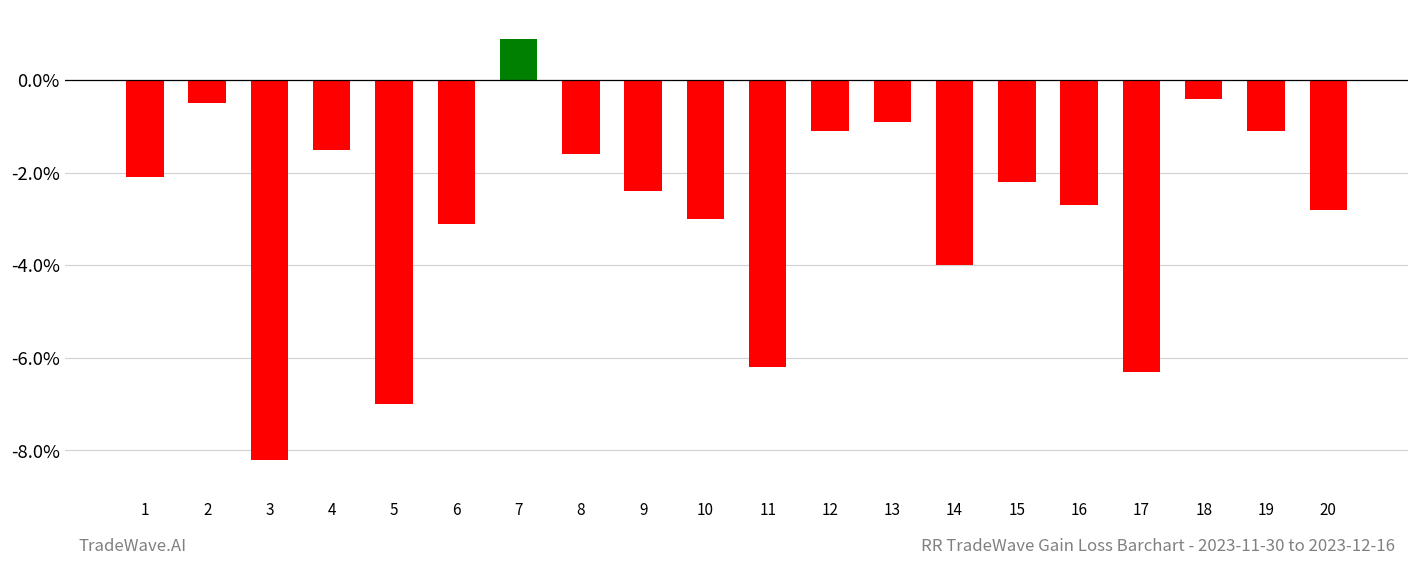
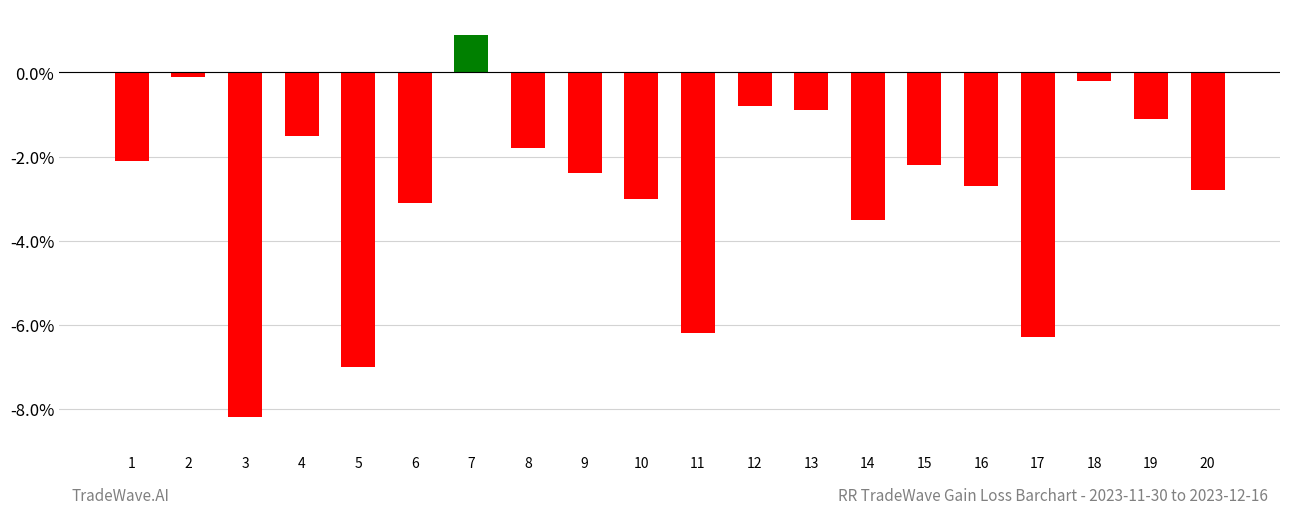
2: -0.5% -> -0.1%
8: -1.6% -> -1.8%
12: -1.1% -> -0.8%
14: -4.0% -> -3.5%
18: -0.4% -> -0.2%
